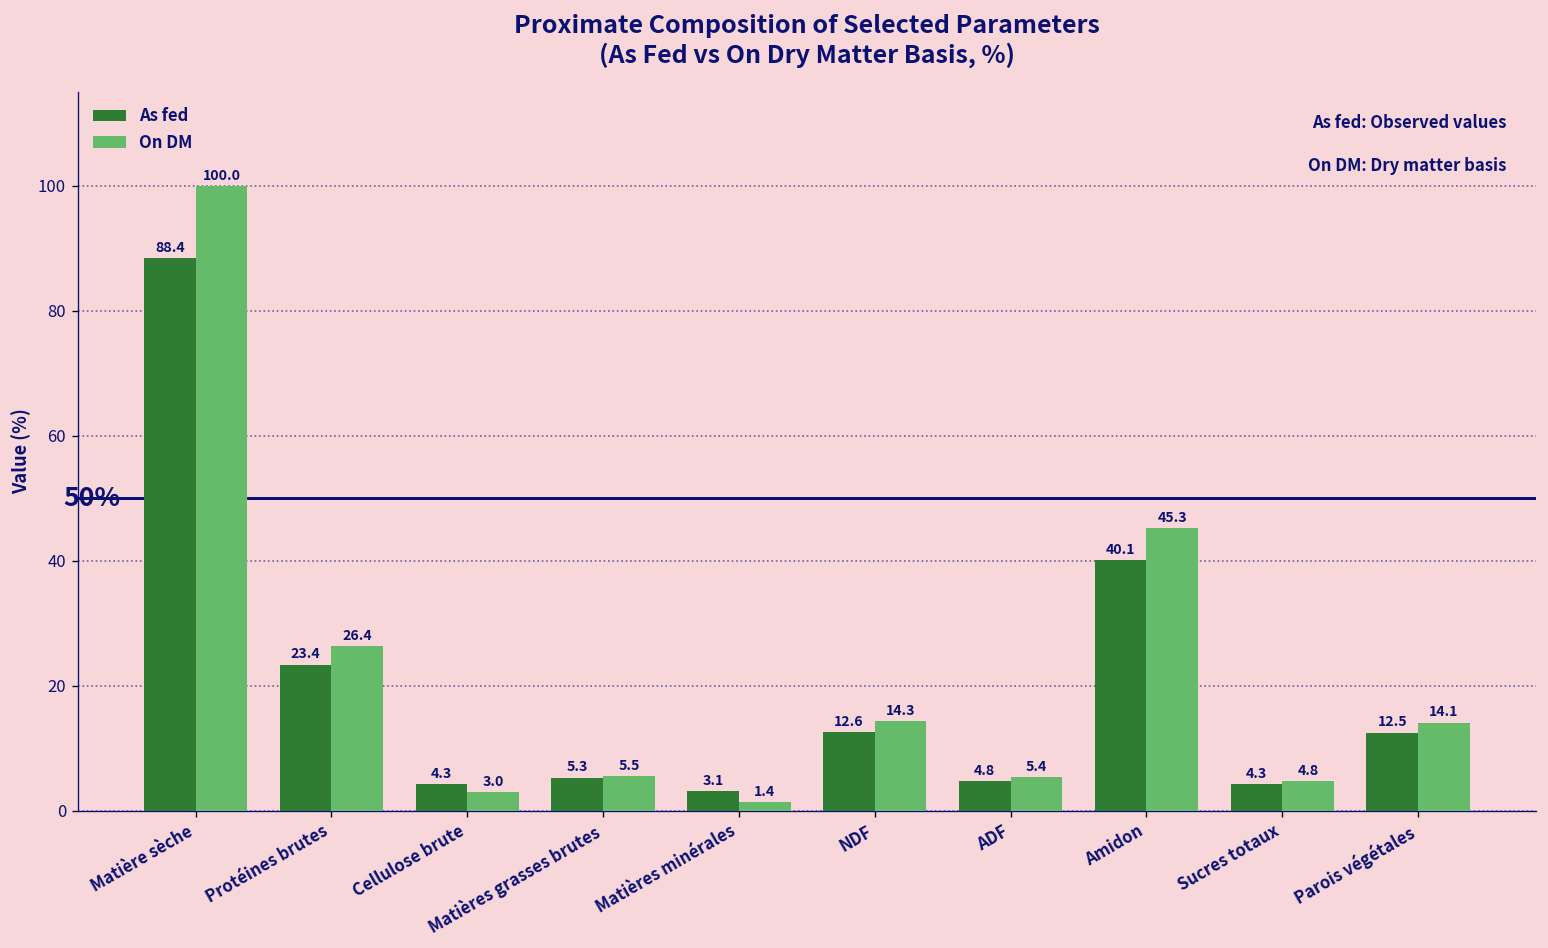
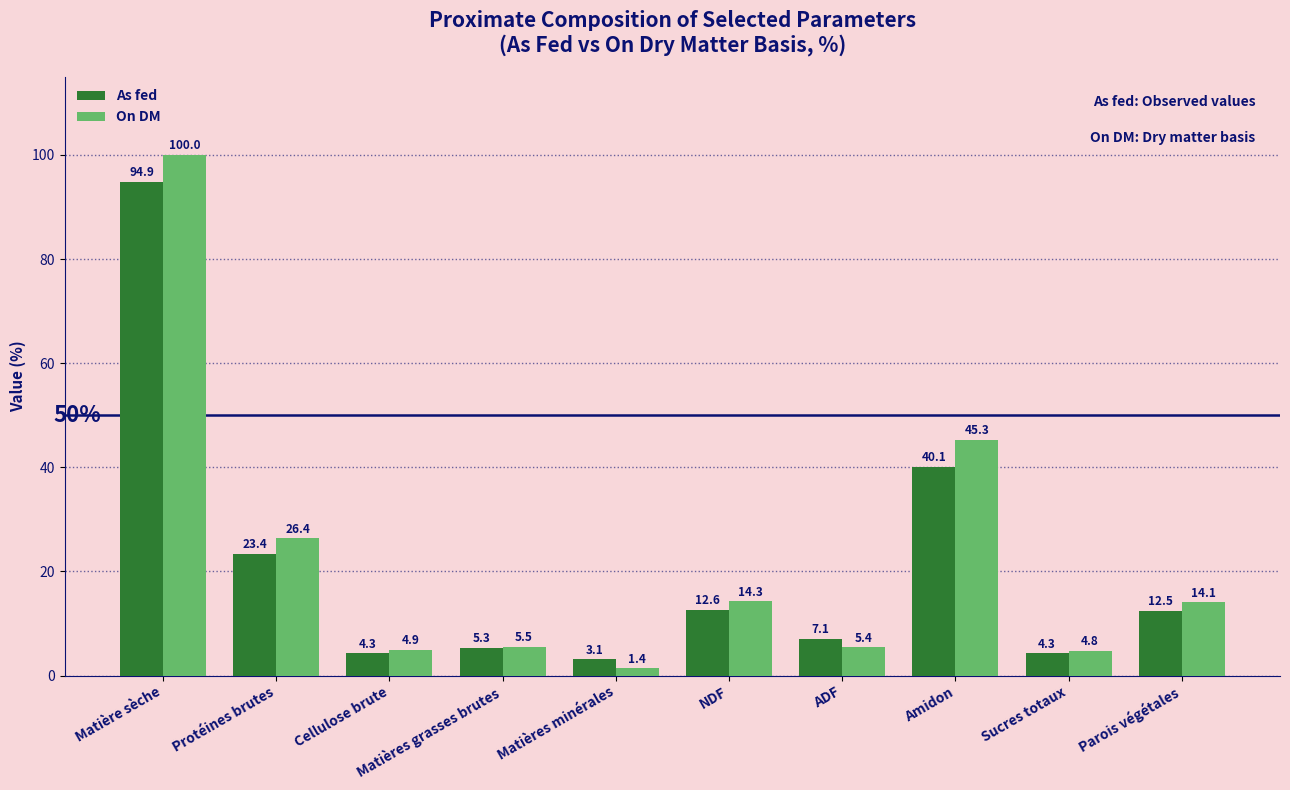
As fed, Matière sèche: 88.4 -> 94.9
On DM, Cellulose brute: 3.0 -> 4.9
As fed, ADF: 4.8 -> 7.1
